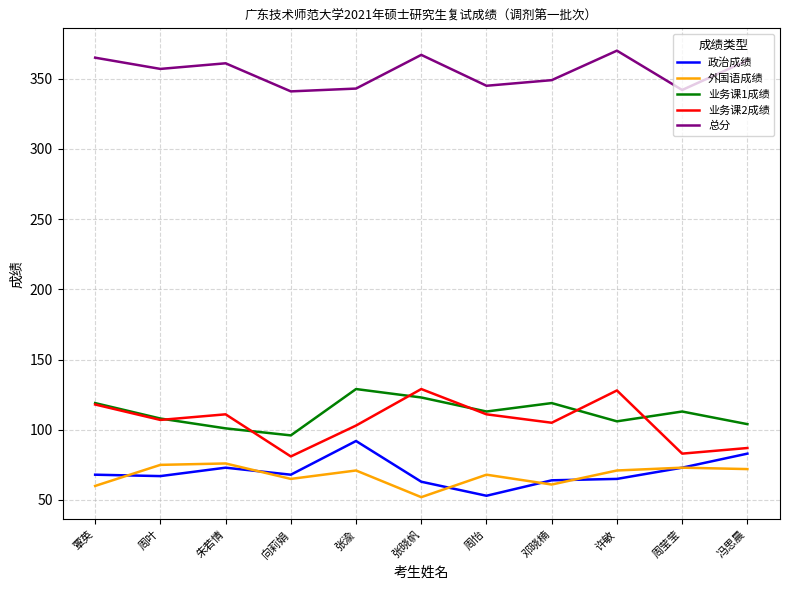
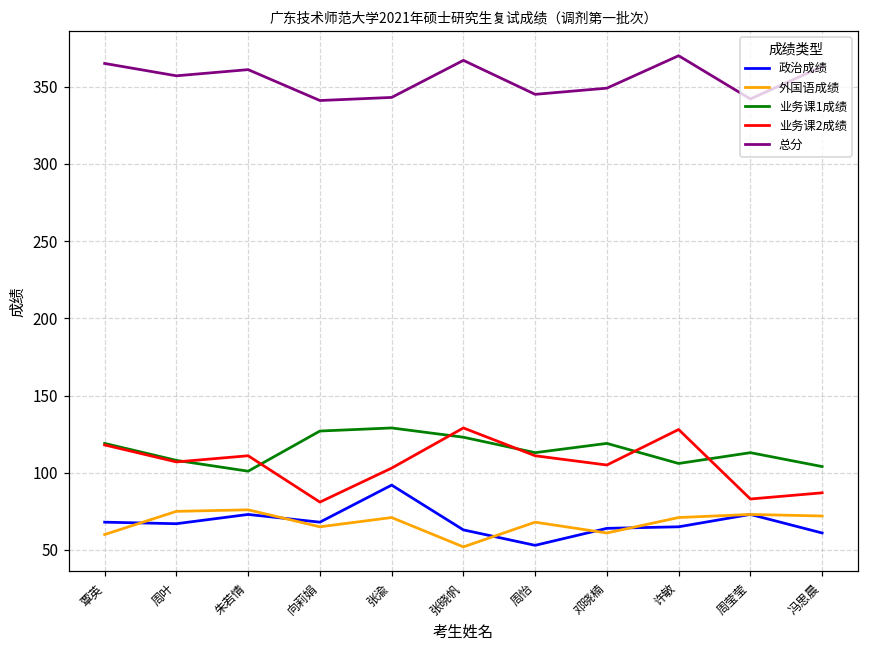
业务课1成绩, 向莉娟: 96 -> 127
政治成绩, 冯思晨: 83 -> 61
